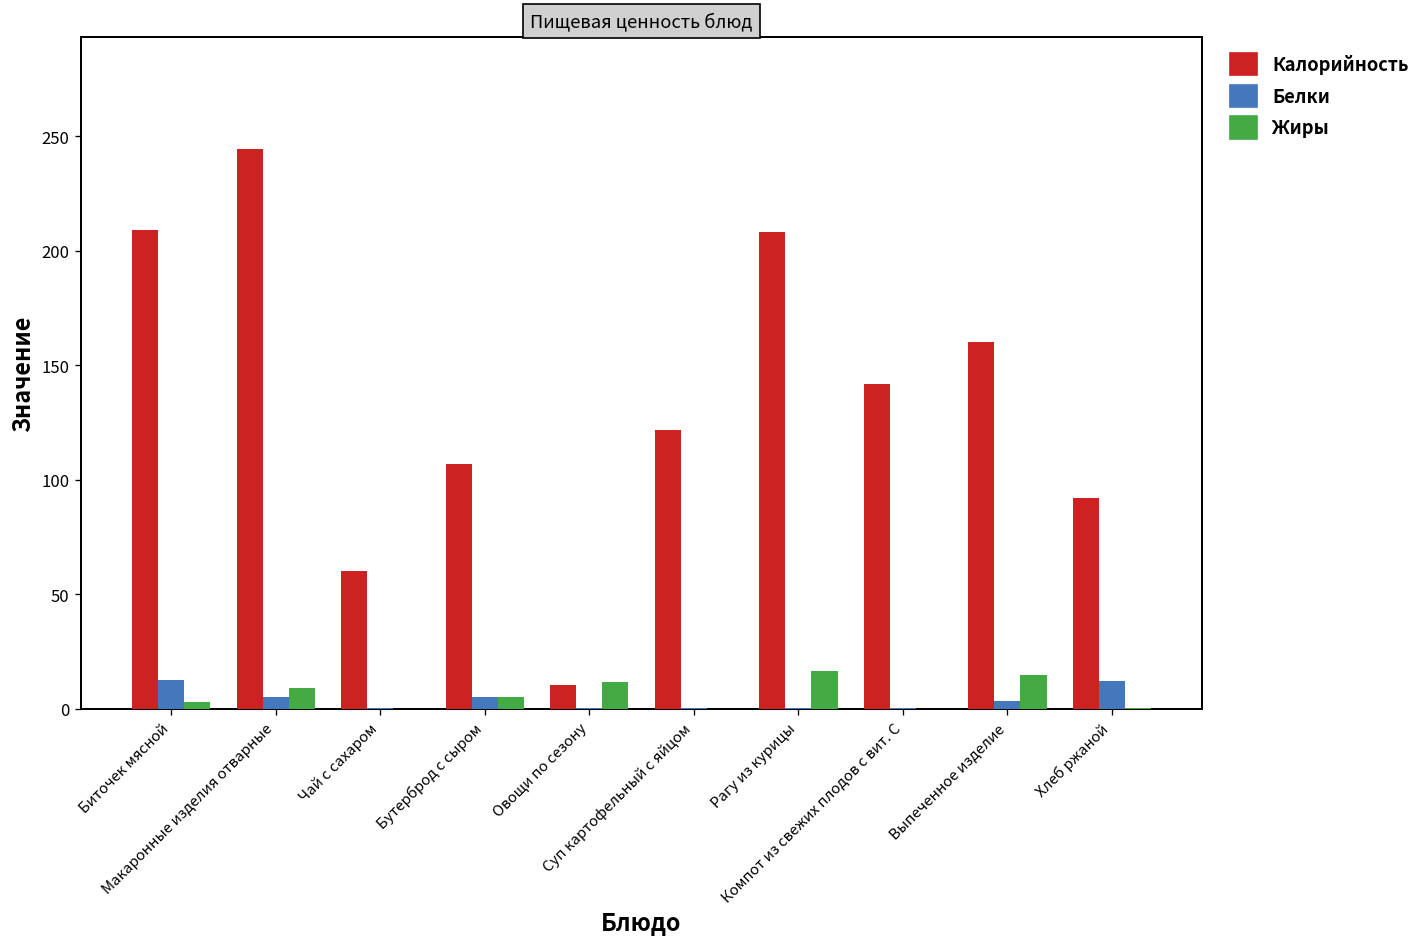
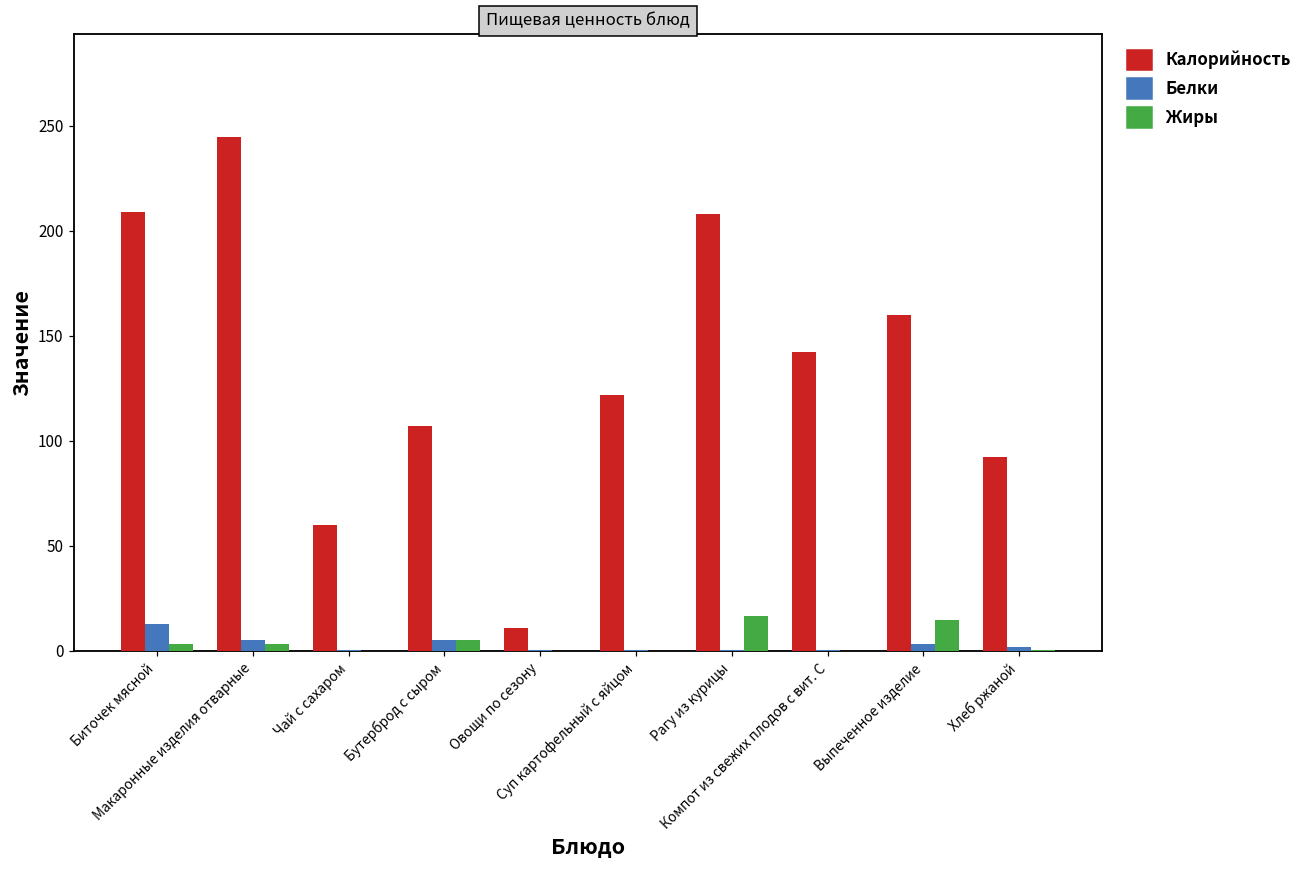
Жиры, Макаронные изделия отварные: 9 -> 3
Жиры, Овощи по сезону: 12 -> 0
Белки, Хлеб ржаной: 12 -> 2
